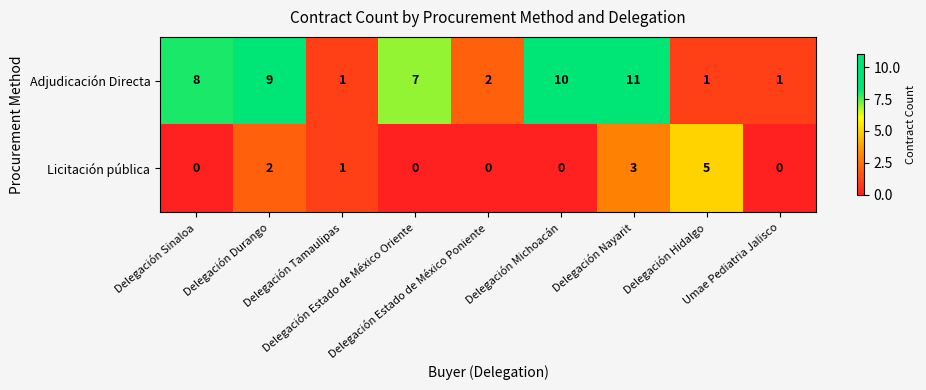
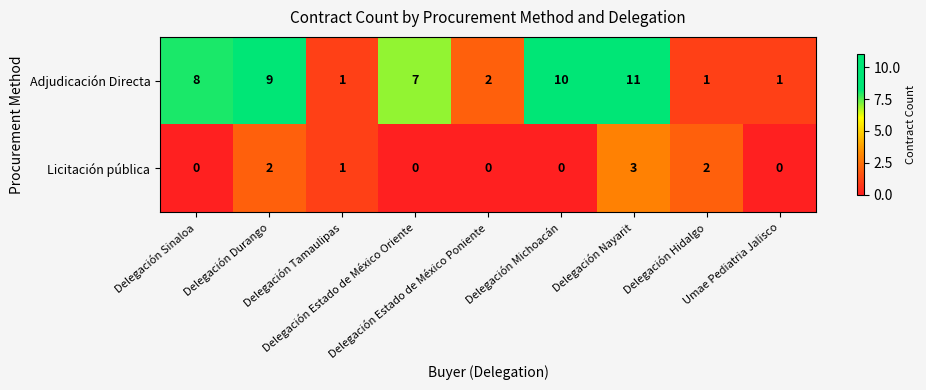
Licitación pública, Delegación Hidalgo: 5 -> 2
